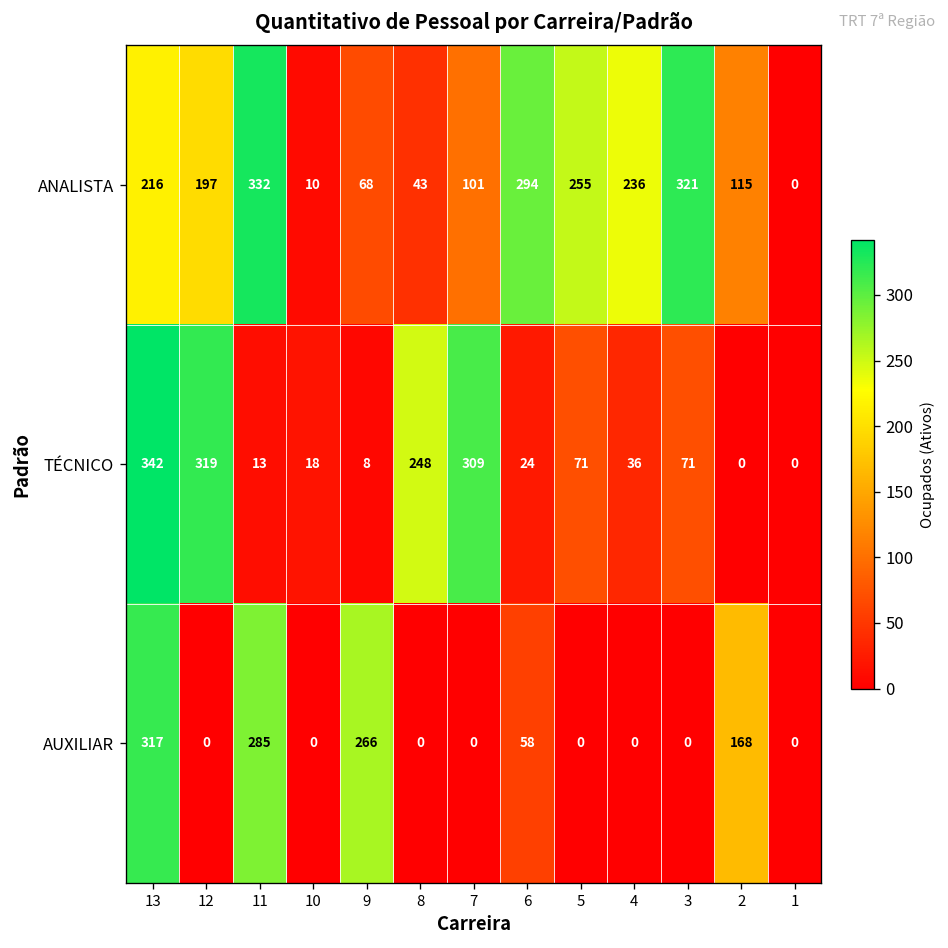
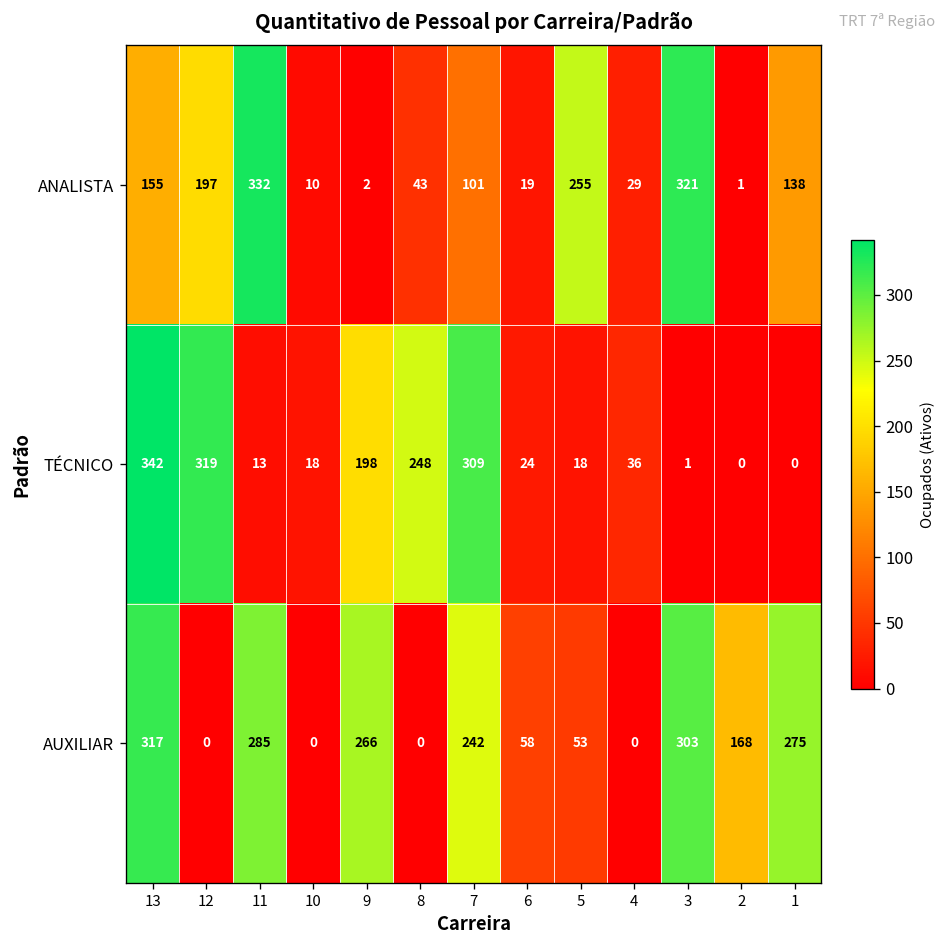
ANALISTA, 13: 216 -> 155
ANALISTA, 9: 68 -> 2
ANALISTA, 6: 294 -> 19
ANALISTA, 4: 236 -> 29
ANALISTA, 2: 115 -> 1
ANALISTA, 1: 0 -> 138
TÉCNICO, 9: 8 -> 198
TÉCNICO, 5: 71 -> 18
TÉCNICO, 3: 71 -> 1
AUXILIAR, 7: 0 -> 242
AUXILIAR, 5: 0 -> 53
AUXILIAR, 3: 0 -> 303
AUXILIAR, 1: 0 -> 275
